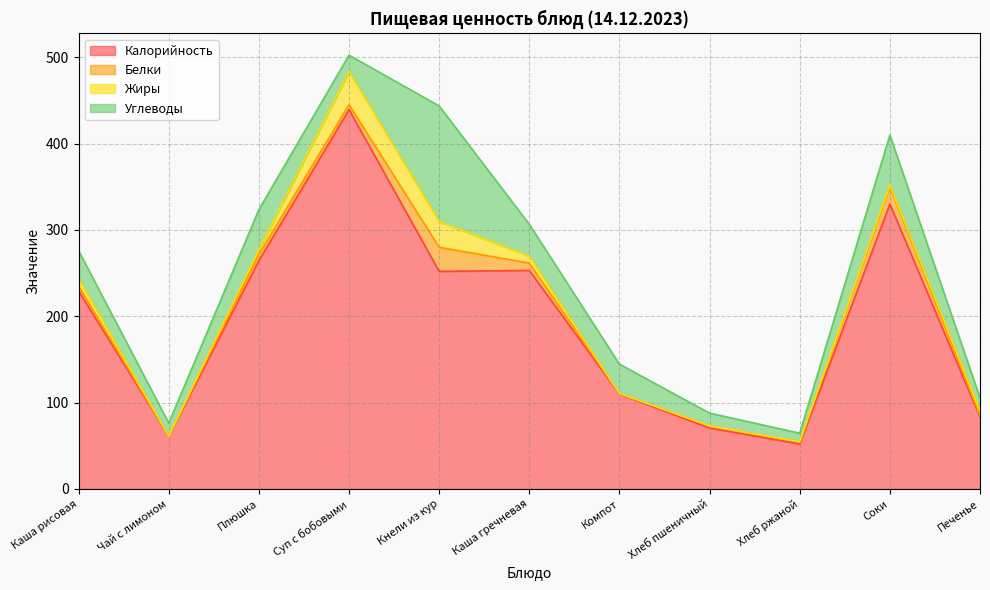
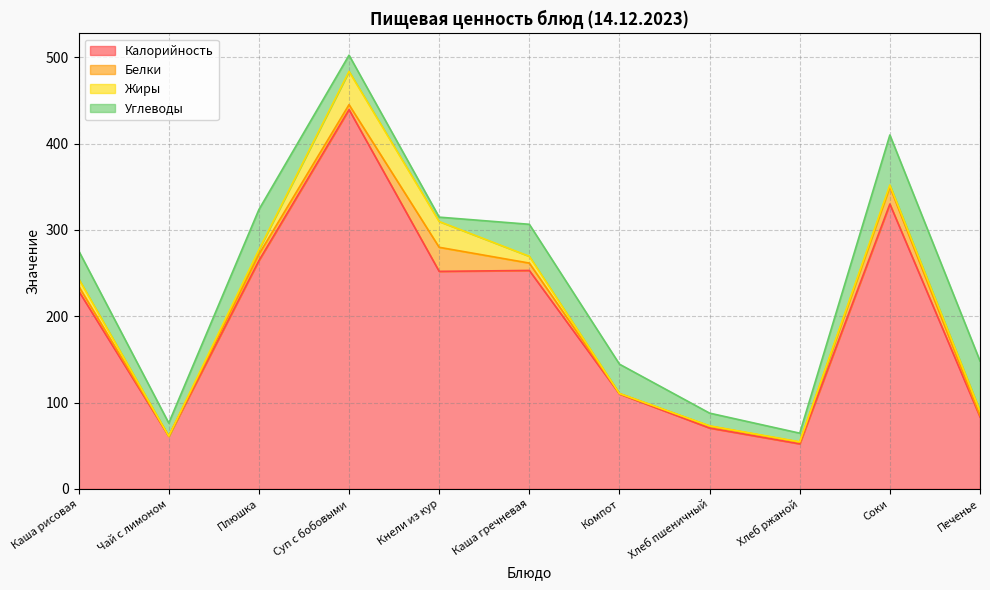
Углеводы, Кнели из кур: 130 -> 10
Углеводы, Печенье: 10 -> 60
